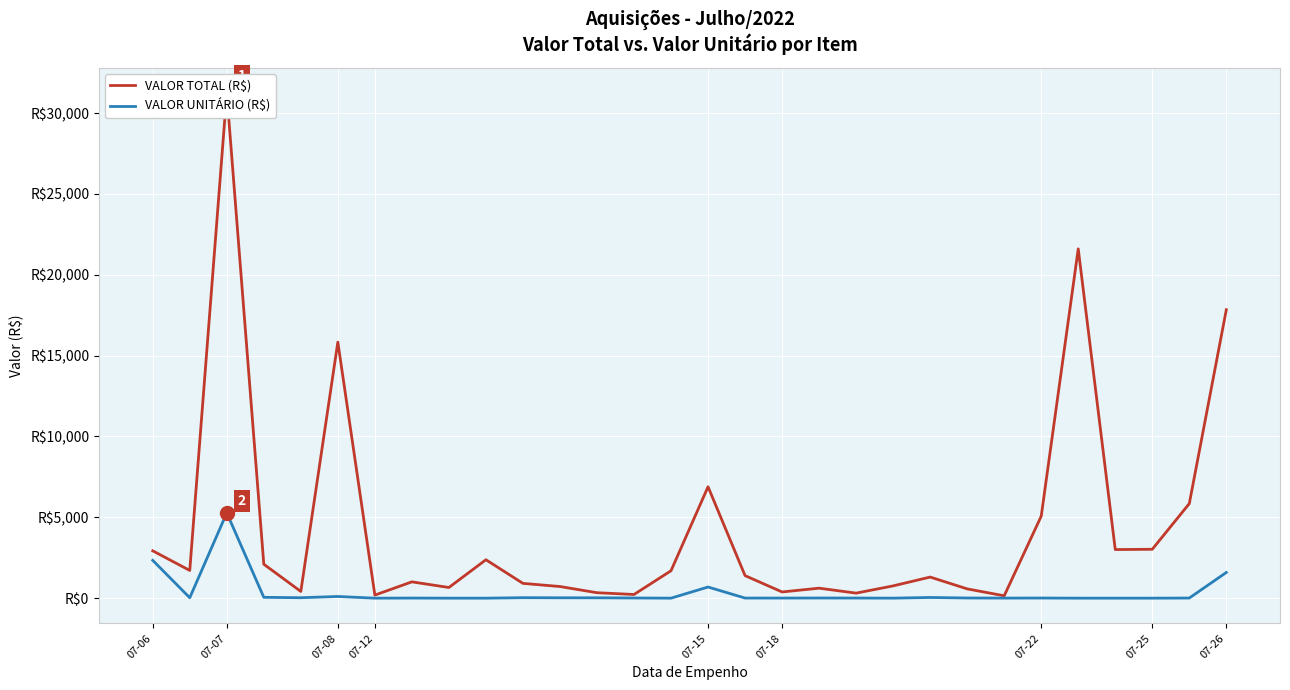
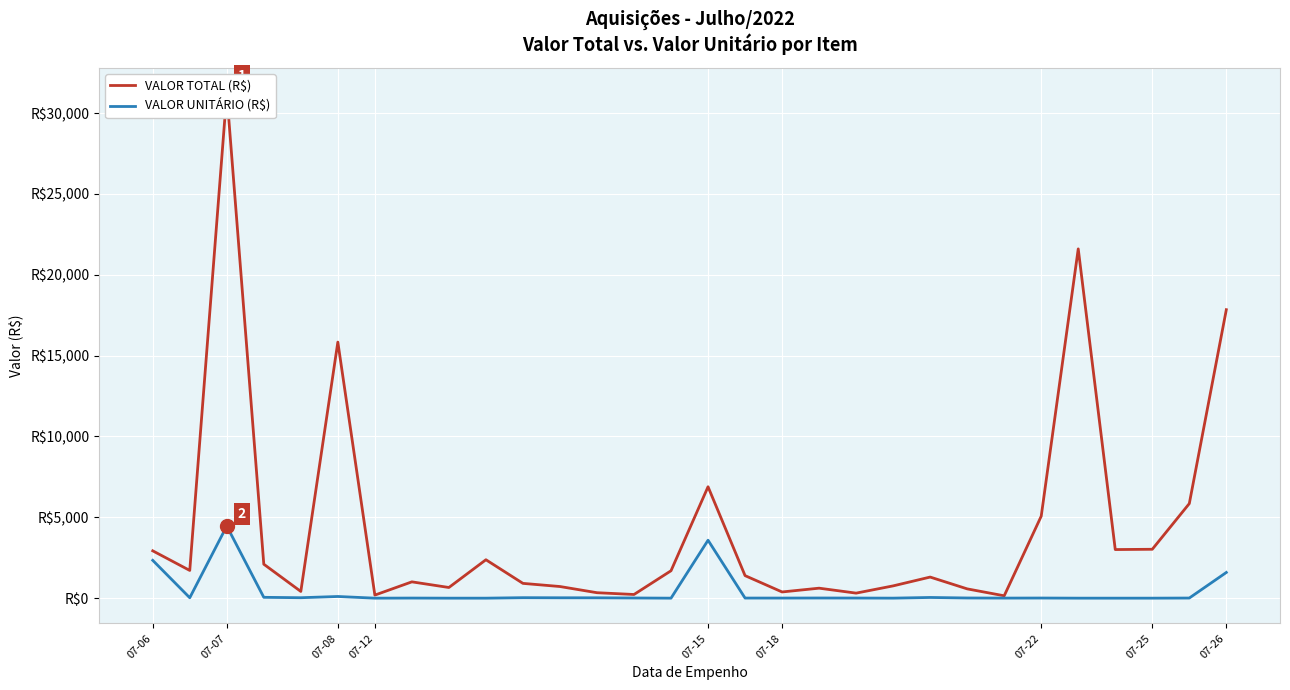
VALOR UNITÁRIO (R$), 07-07: R$5,300 -> R$4,500
VALOR UNITÁRIO (R$), 07-15: R$700 -> R$3,600
